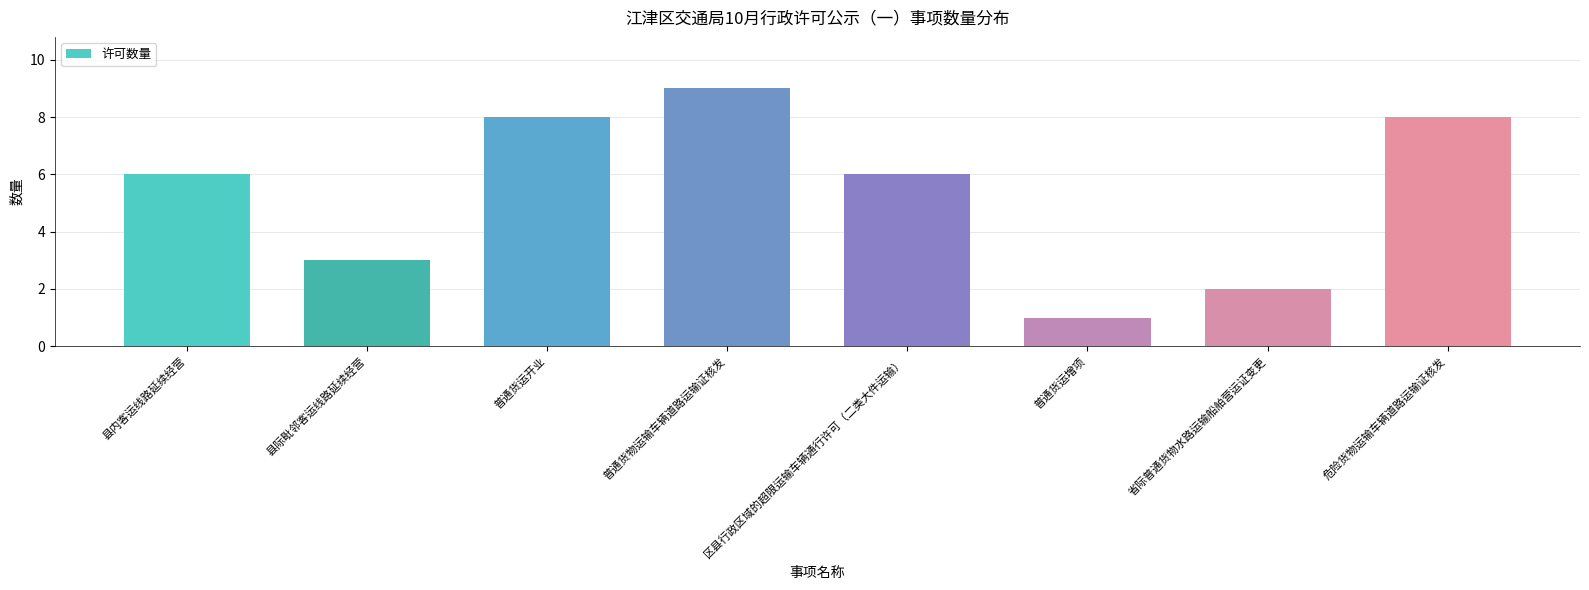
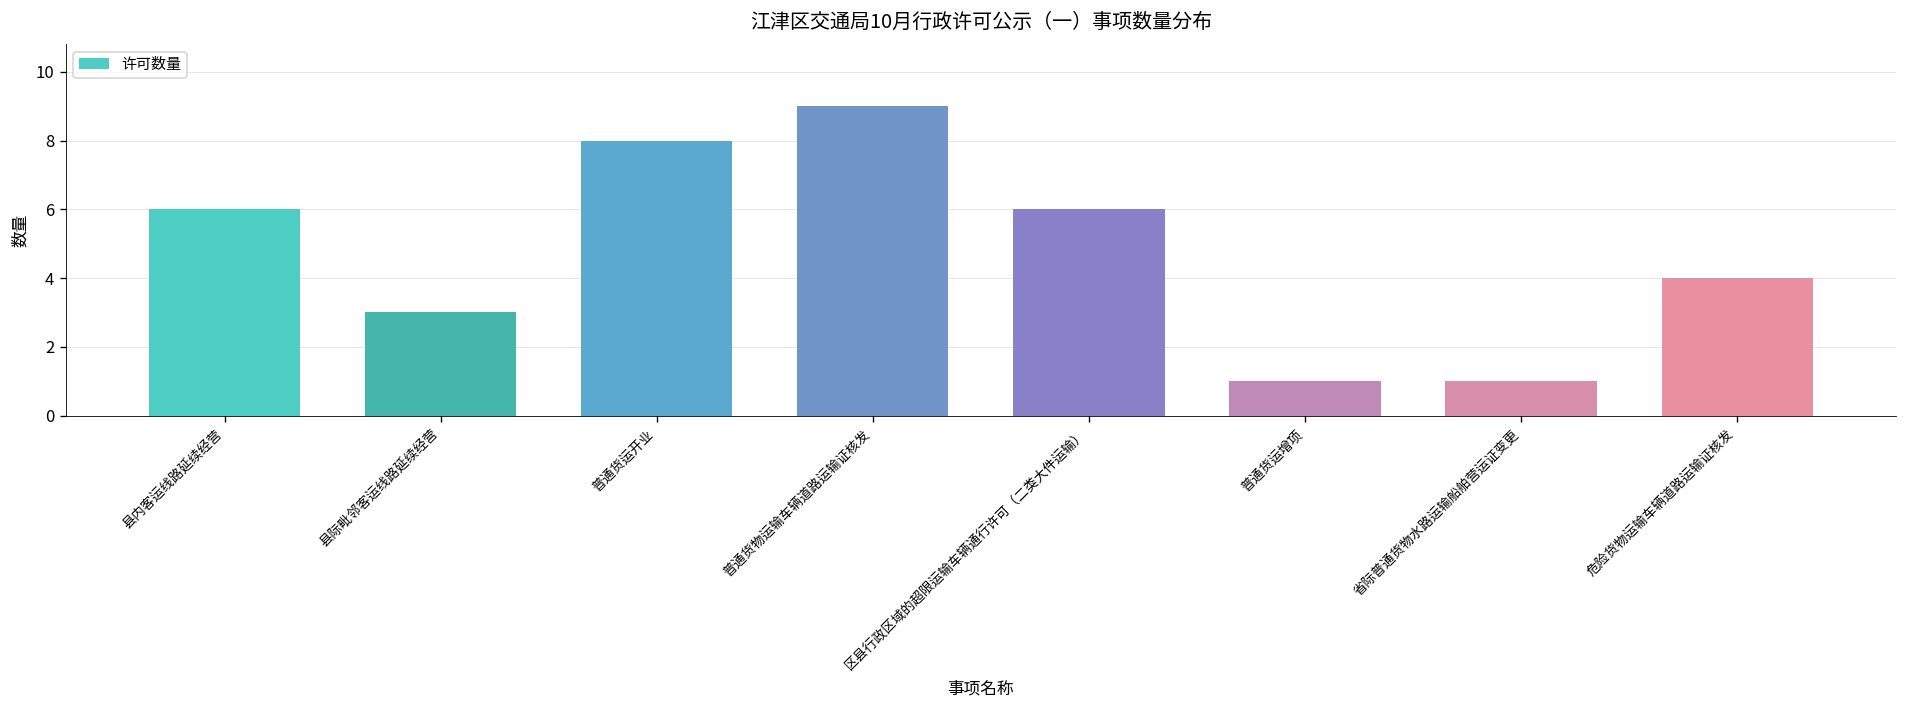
省际普通货物水路运输船舶营运证变更: 2 -> 1
危险货物运输车辆道路运输证核发: 8 -> 4
